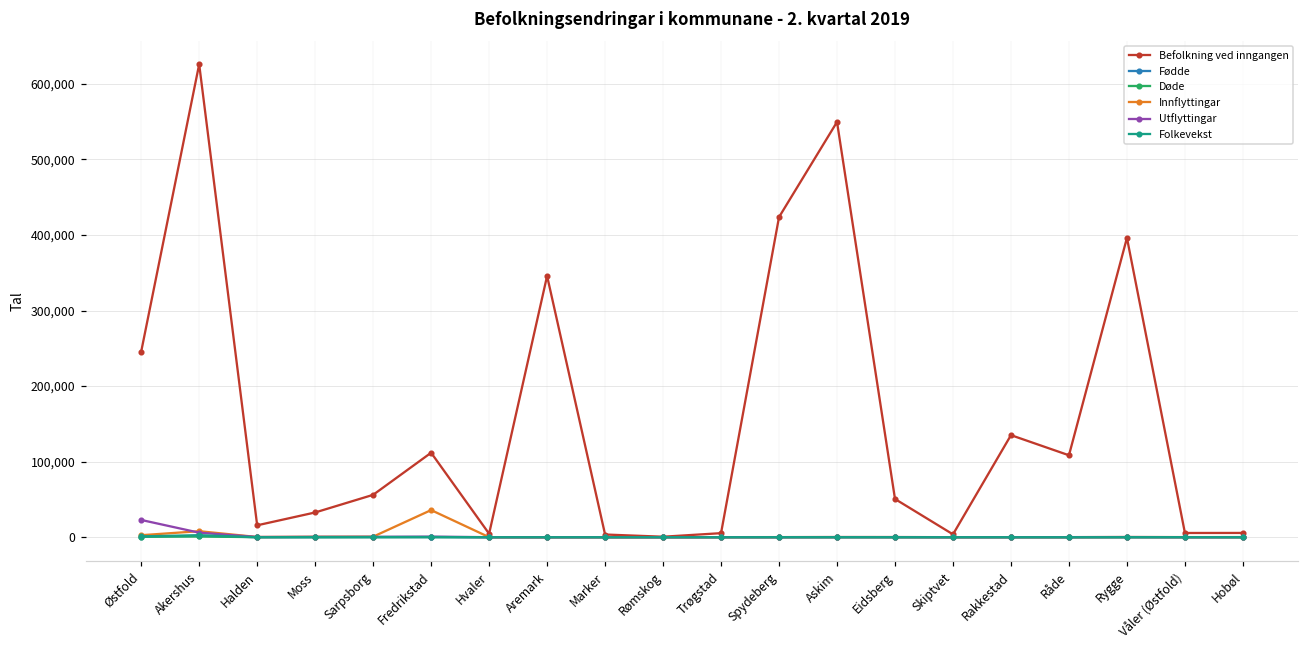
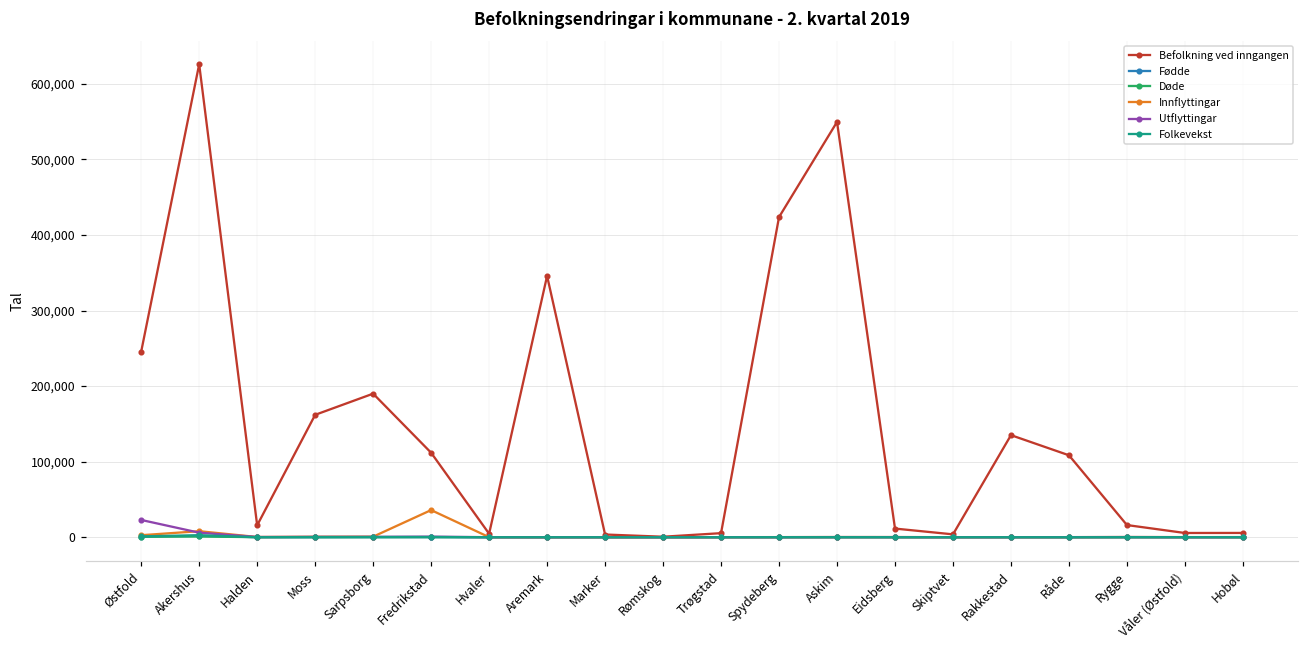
Befolkning ved inngangen, Moss: 30,000 -> 160,000
Befolkning ved inngangen, Sarpsborg: 60,000 -> 190,000
Befolkning ved inngangen, Eidsberg: 50,000 -> 10,000
Befolkning ved inngangen, Rygge: 400,000 -> 20,000
